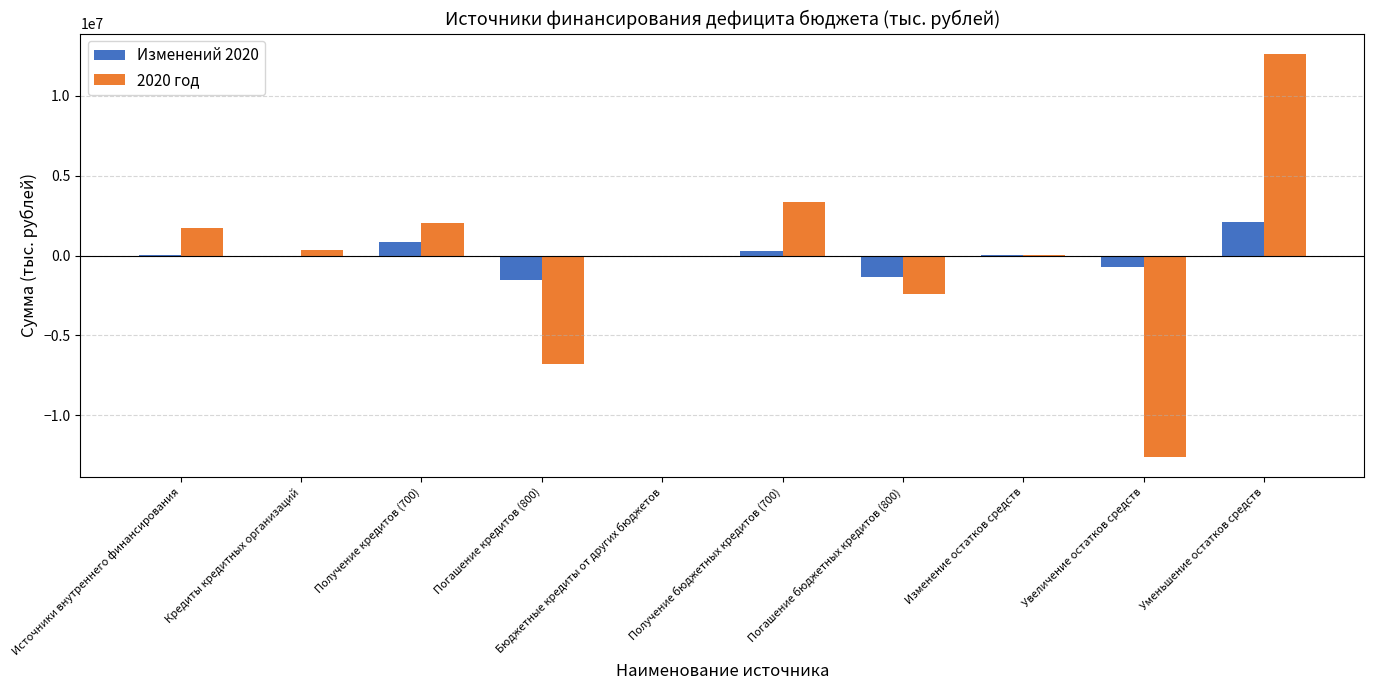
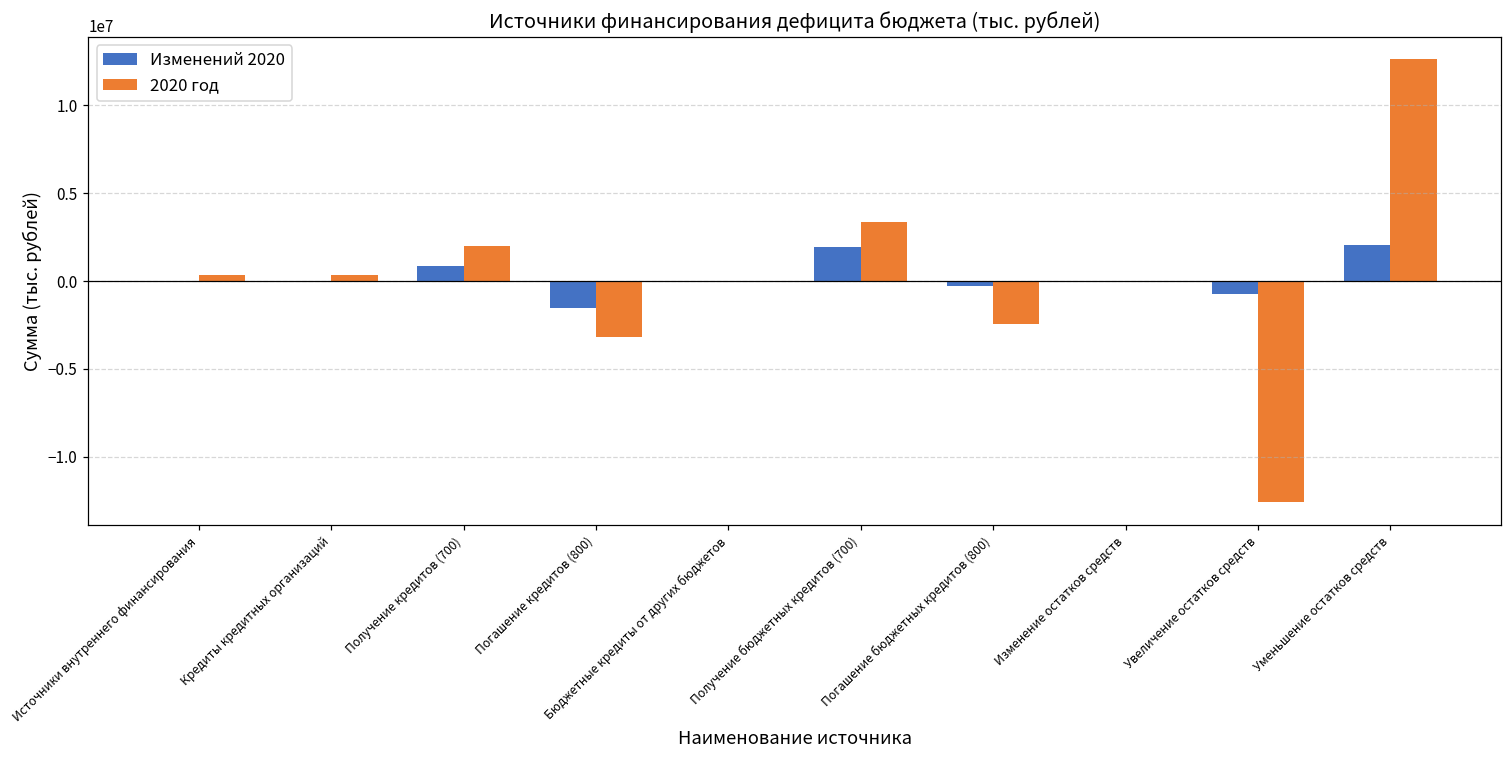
2020 год, Источники внутреннего финансирования: 1700000 -> 400000
2020 год, Погашение кредитов (800): -6800000 -> -3200000
Изменений 2020, Получение бюджетных кредитов (700): 300000 -> 1900000
Изменений 2020, Погашение бюджетных кредитов (800): -1400000 -> -300000
